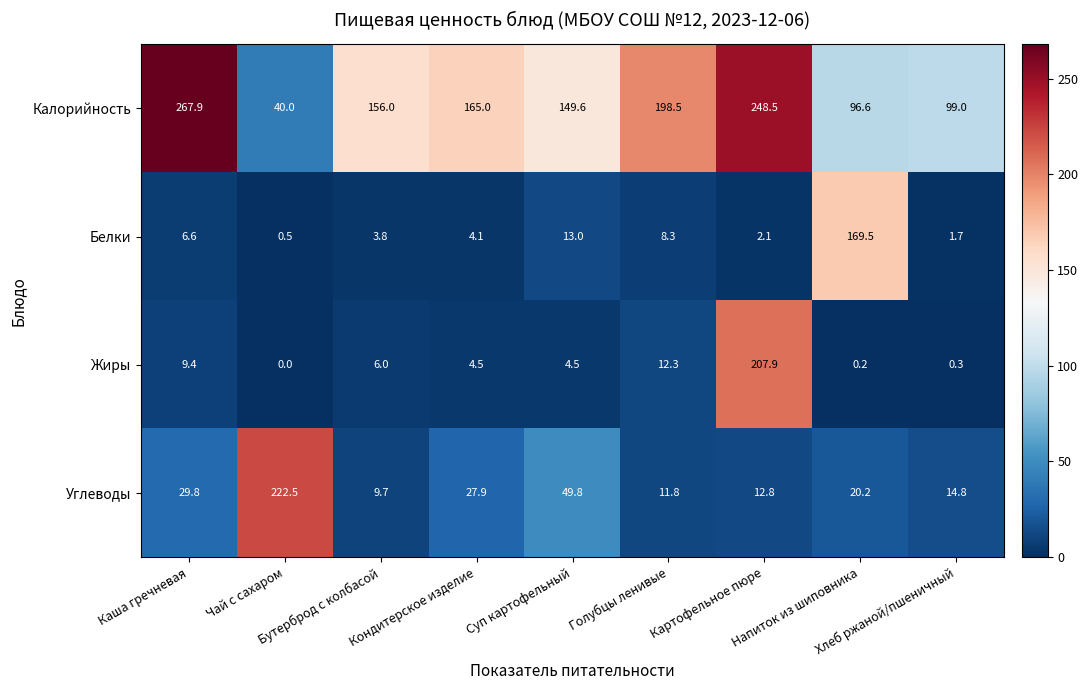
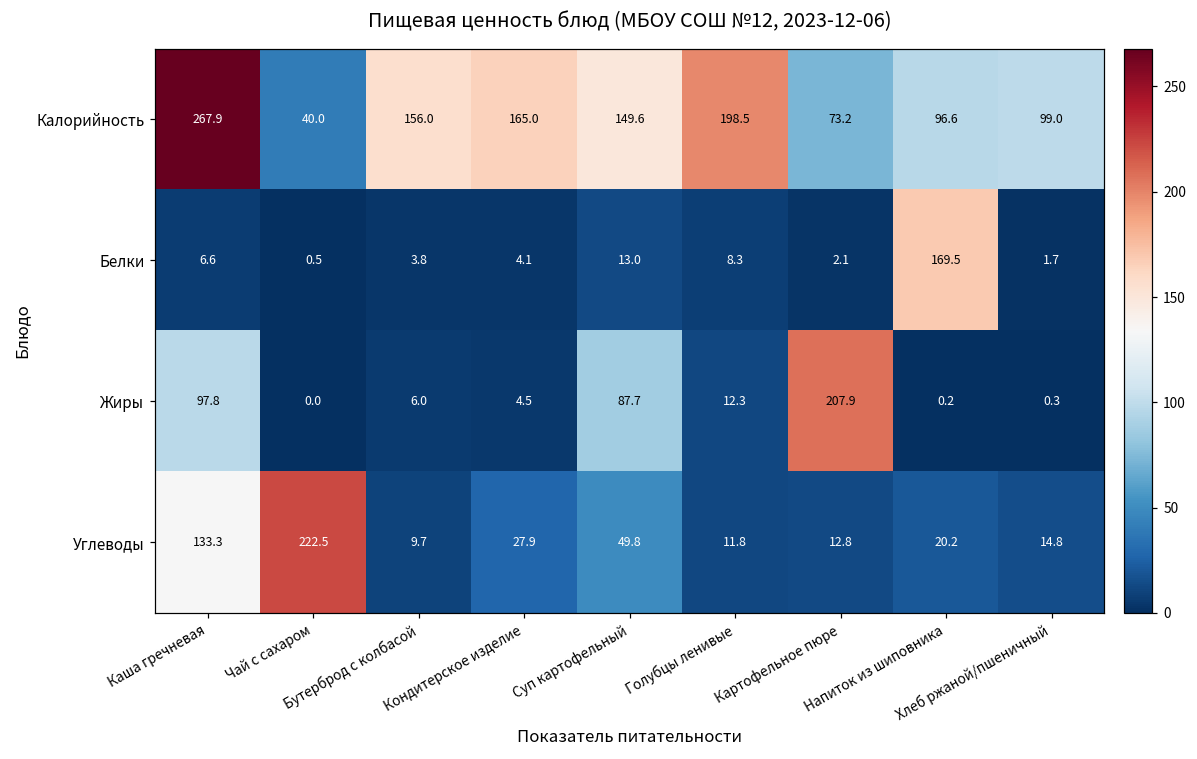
Калорийность, Картофельное пюре: 248.5 -> 73.2
Жиры, Каша гречневая: 9.4 -> 97.8
Жиры, Суп картофельный: 4.5 -> 87.7
Углеводы, Каша гречневая: 29.8 -> 133.3
